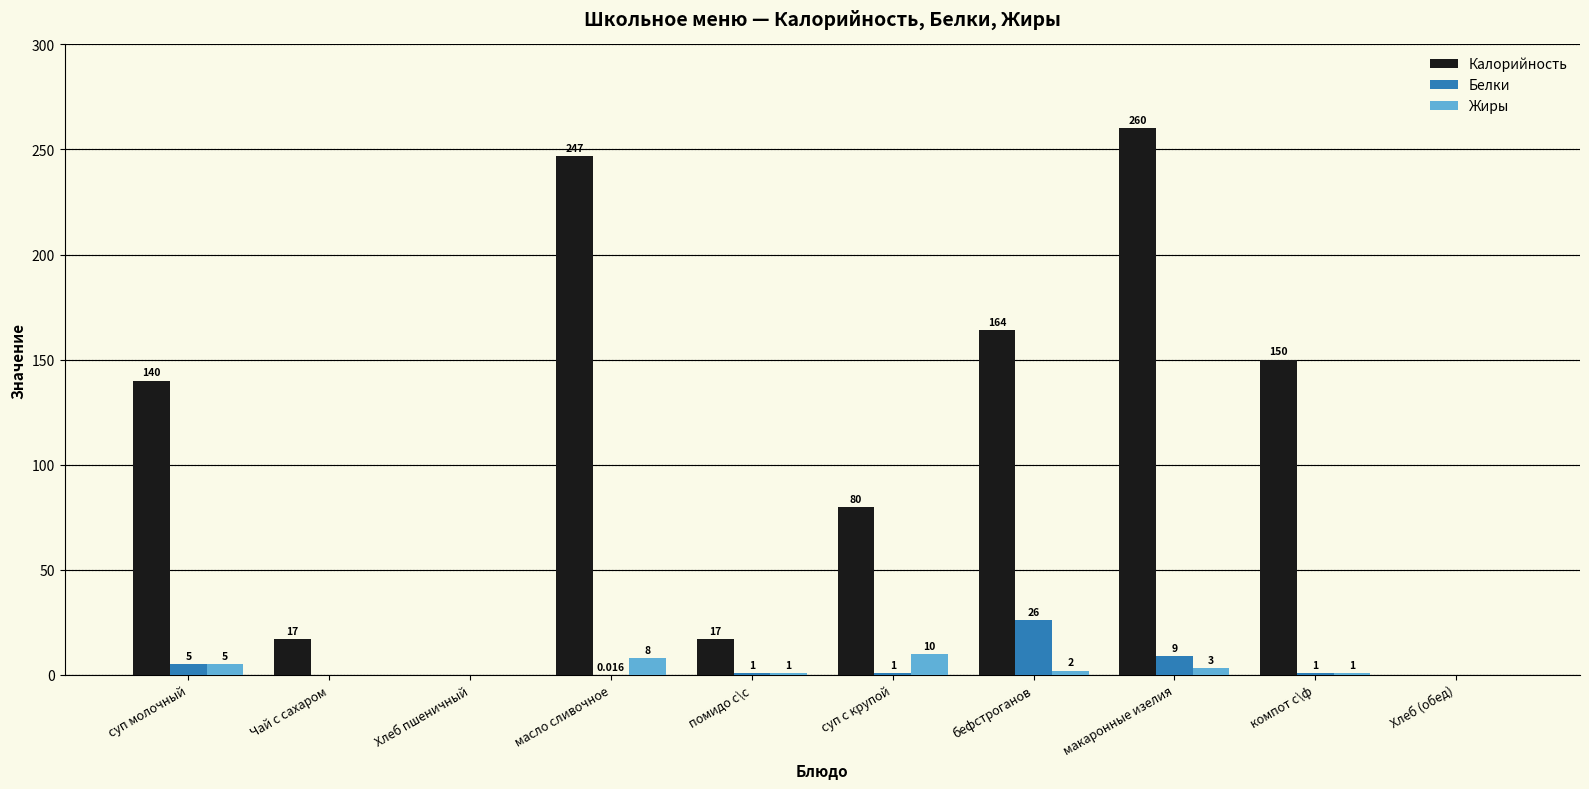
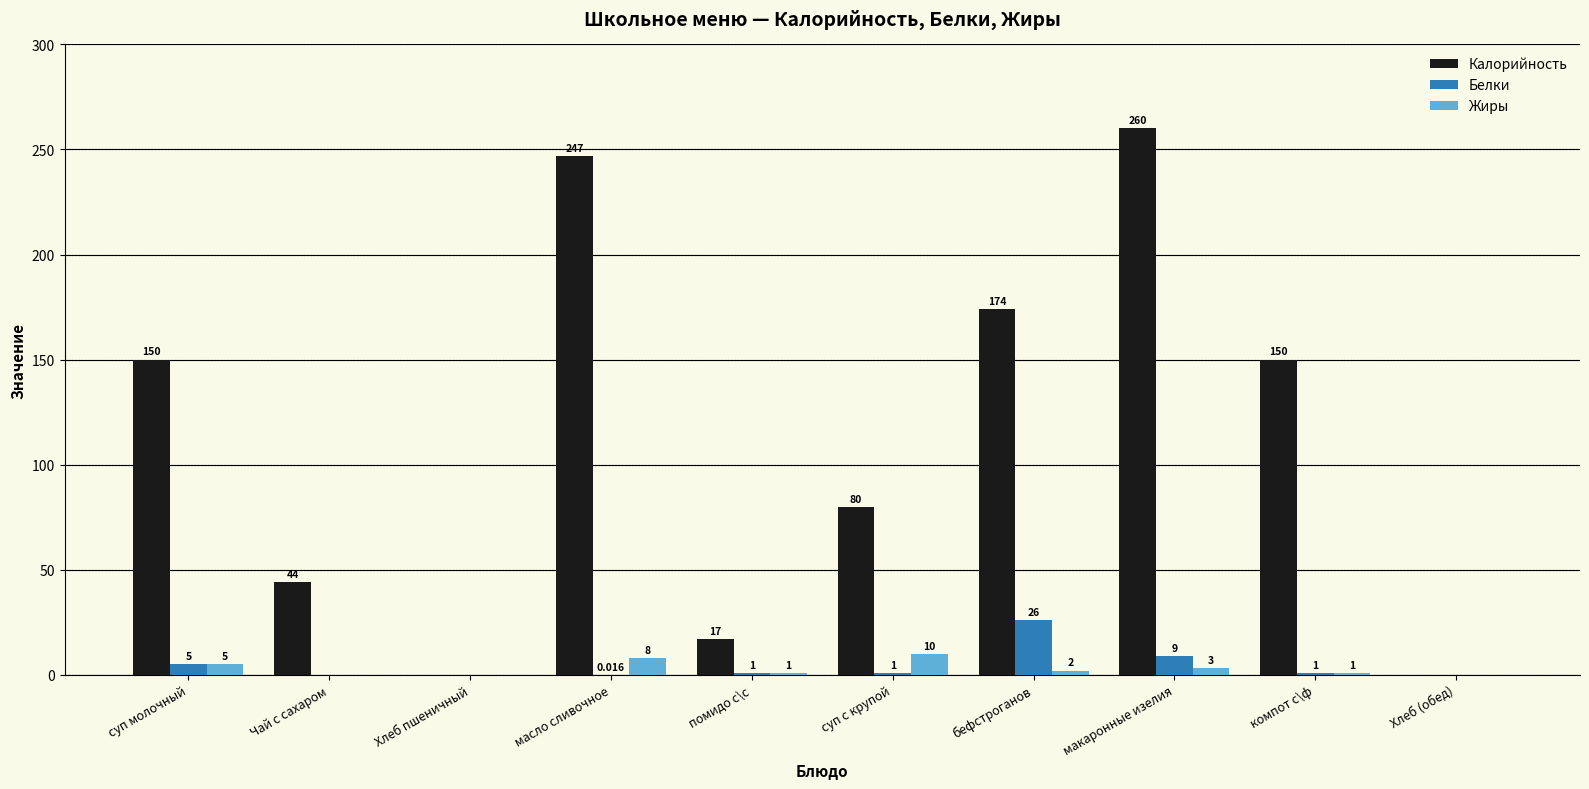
Калорийность, суп молочный: 140 -> 150
Калорийность, Чай с сахаром: 17 -> 44
Калорийность, бефстроганов: 164 -> 174
